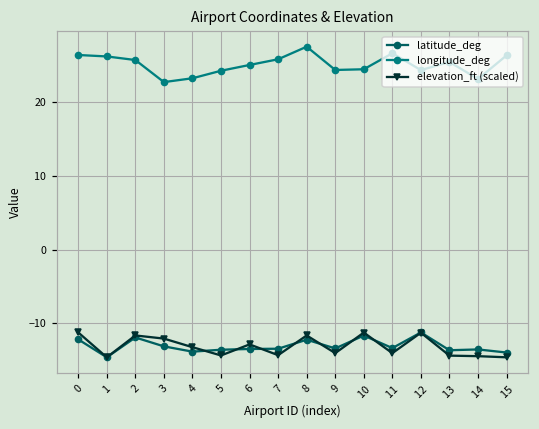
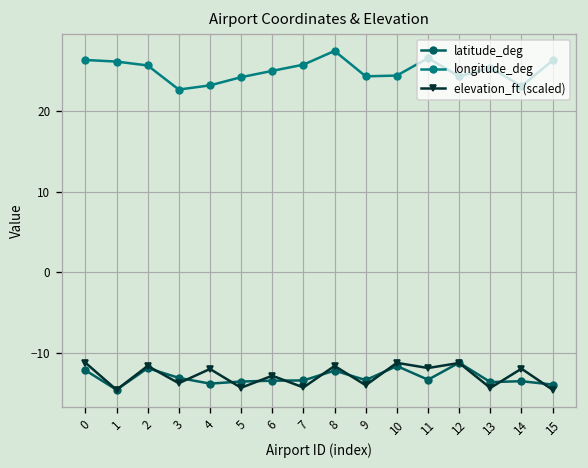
elevation_ft (scaled), 3: -12 -> -14
elevation_ft (scaled), 4: -13 -> -12
elevation_ft (scaled), 11: -14 -> -12
elevation_ft (scaled), 14: -14 -> -12
